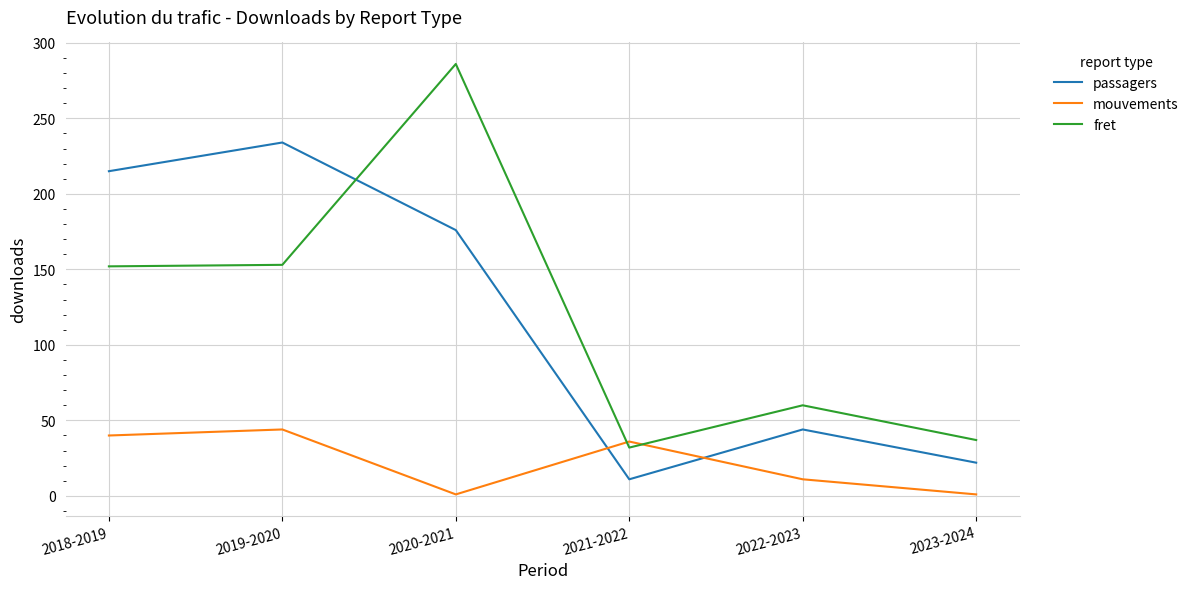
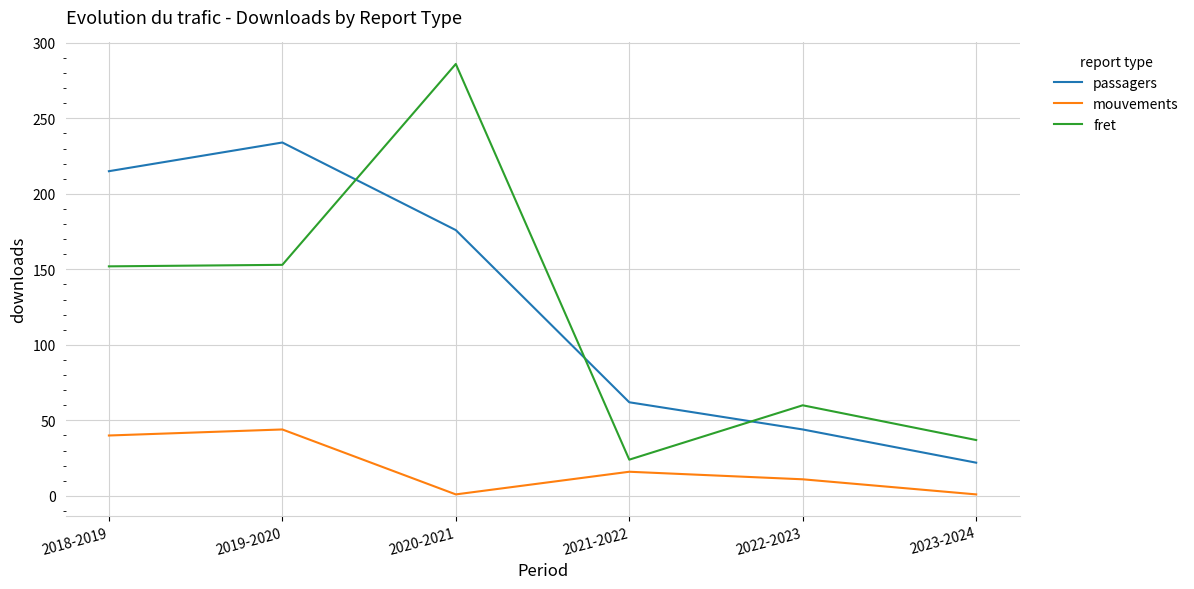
passagers, 2021-2022: 11 -> 62
mouvements, 2021-2022: 36 -> 16
fret, 2021-2022: 32 -> 24
